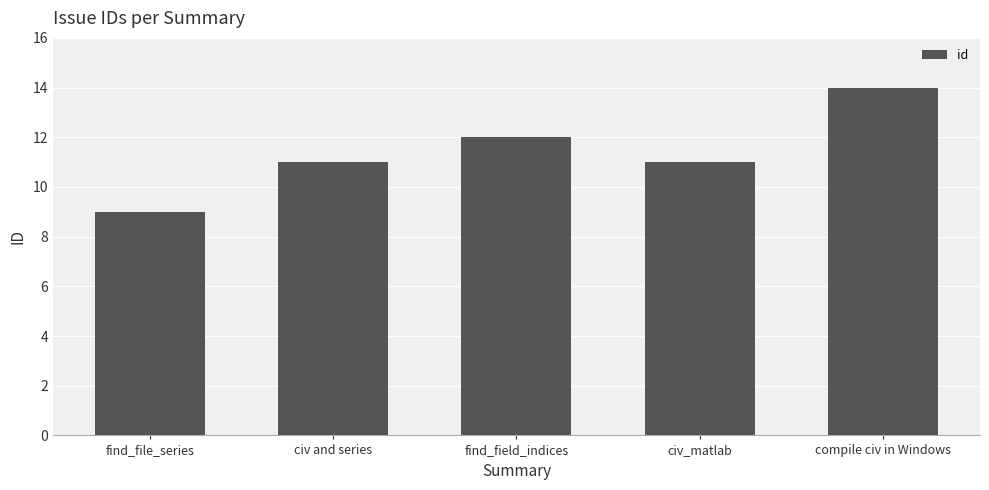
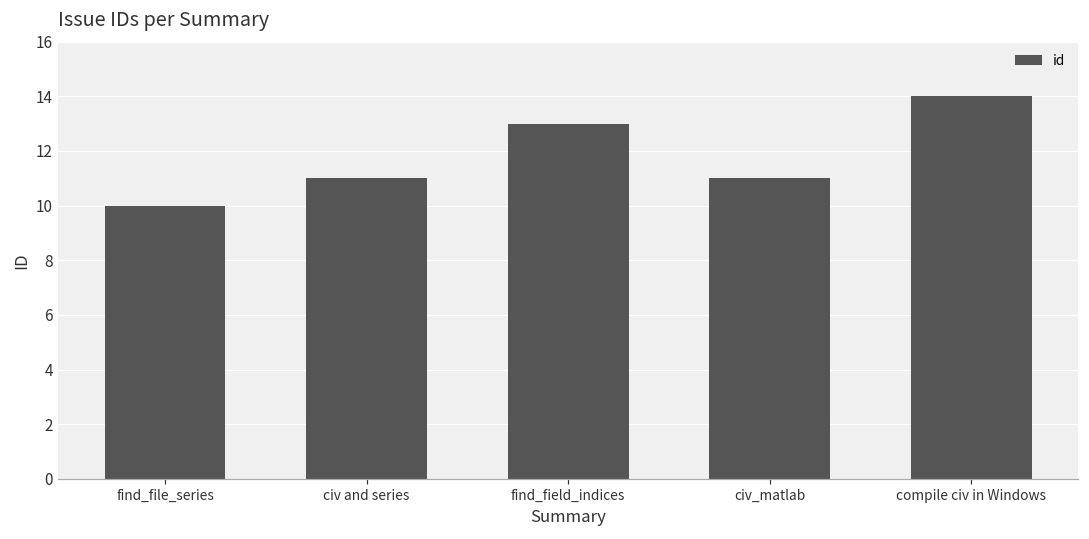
find_file_series: 9 -> 10
find_field_indices: 12 -> 13
